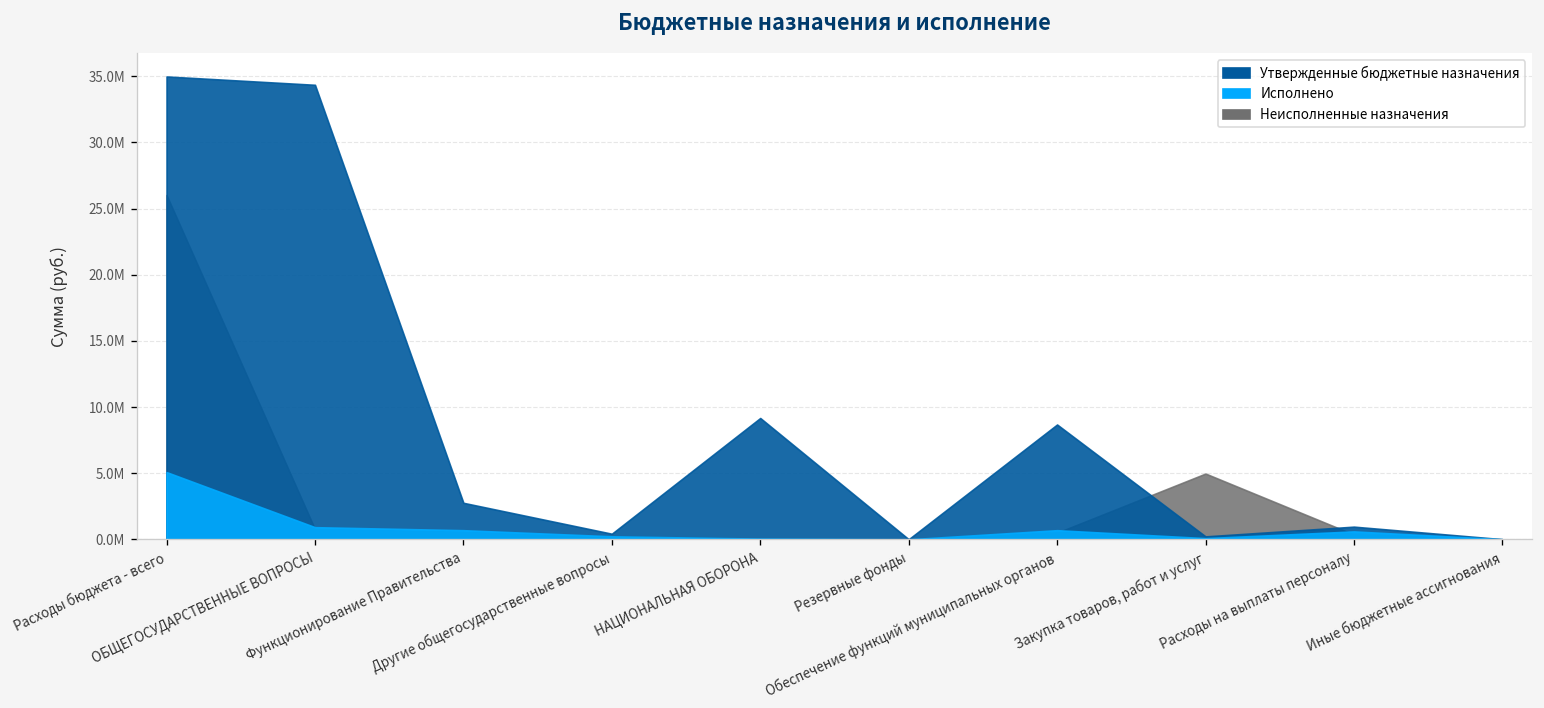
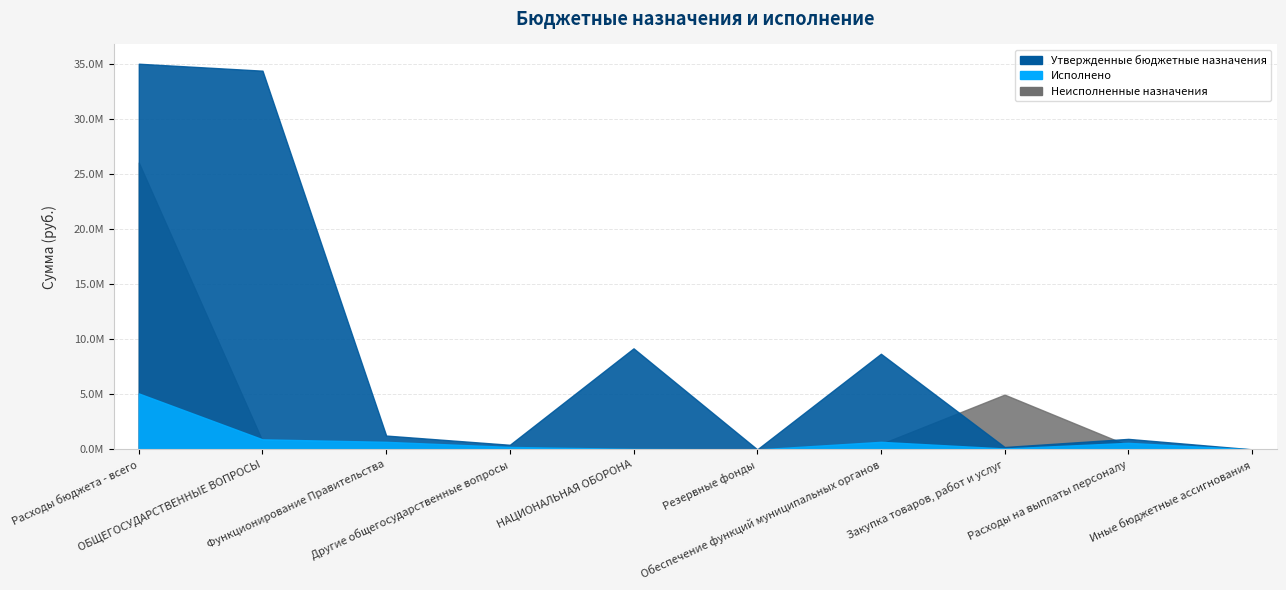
Утвержденные бюджетные назначения, Функционирование Правительства: 2800000 -> 1300000
